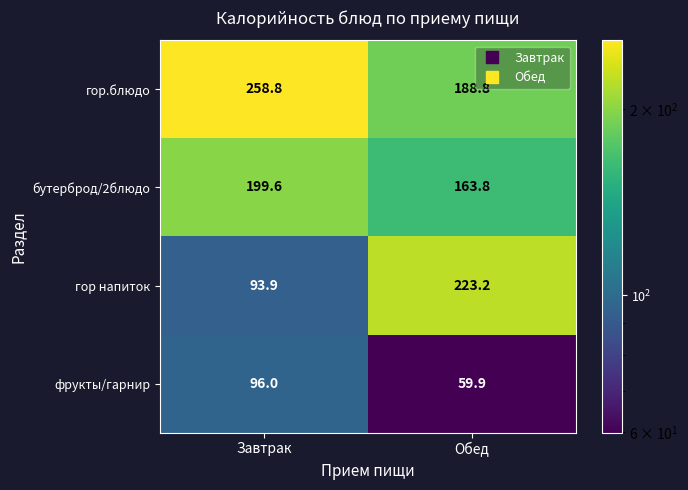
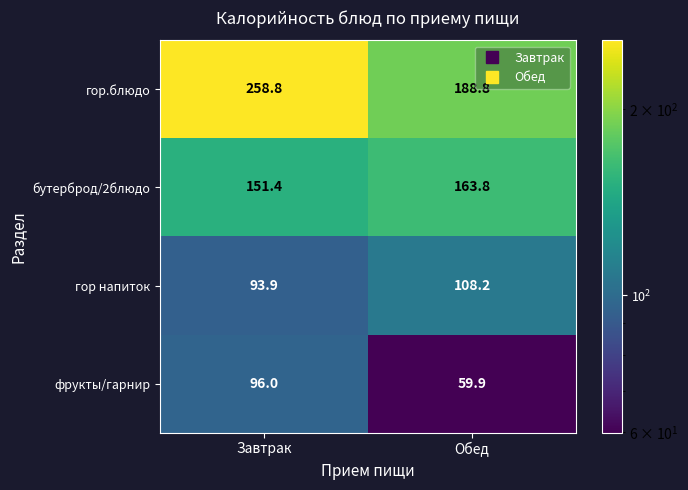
бутерброд/2блюдо, Завтрак: 199.6 -> 151.4
гор напиток, Обед: 223.2 -> 108.2
